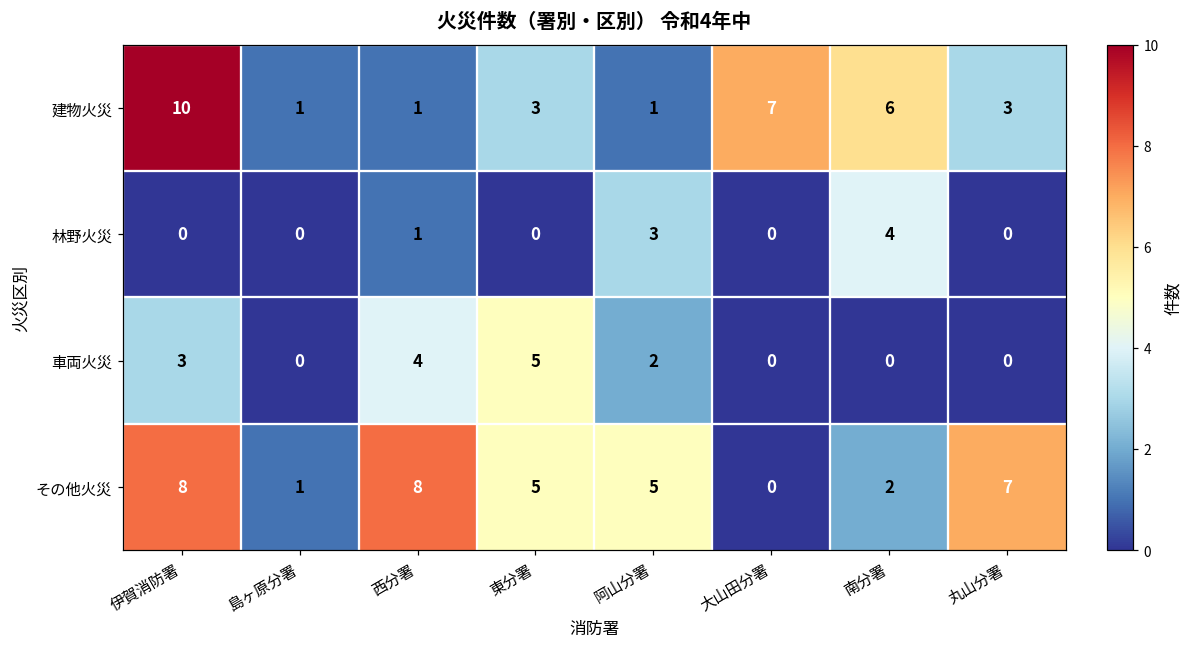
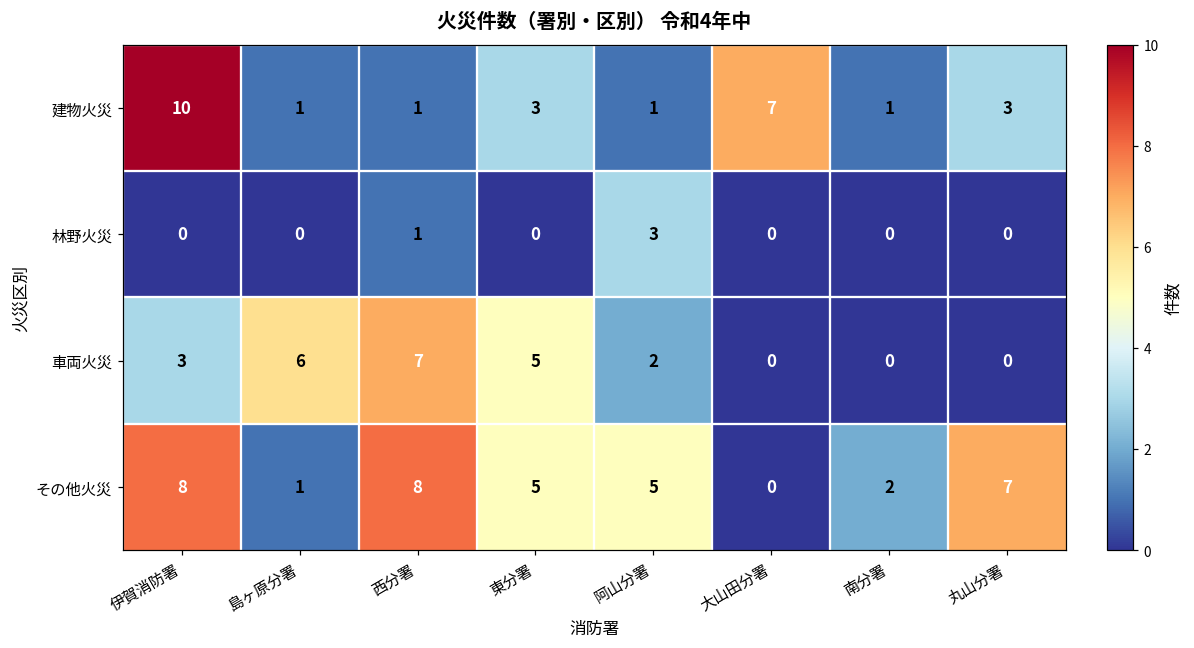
建物火災, 南分署: 6 -> 1
林野火災, 南分署: 4 -> 0
車両火災, 島ヶ原分署: 0 -> 6
車両火災, 西分署: 4 -> 7
